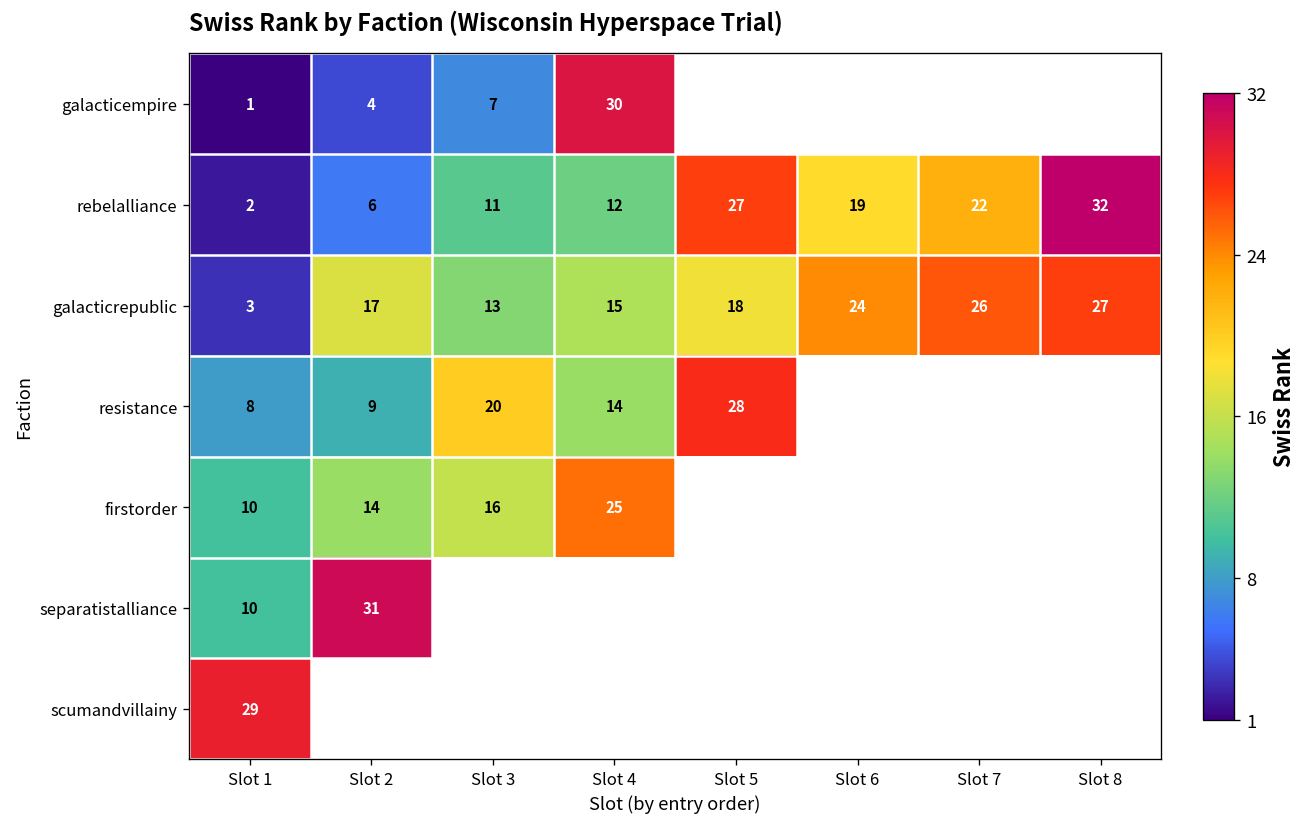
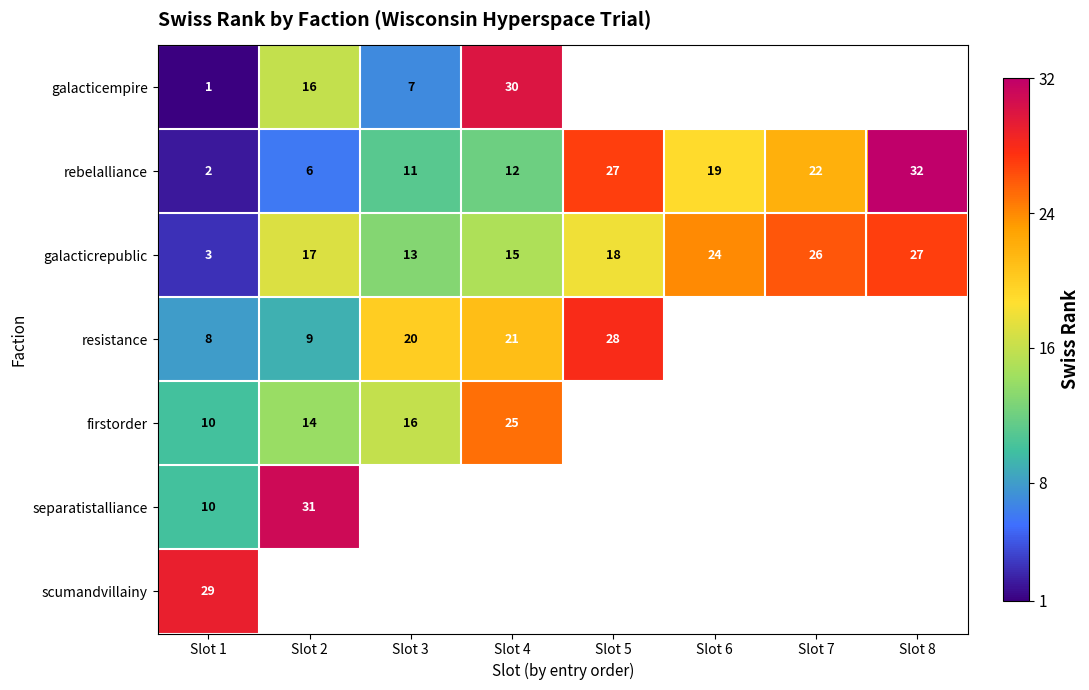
galacticempire, Slot 2: 4 -> 16
resistance, Slot 4: 14 -> 21
